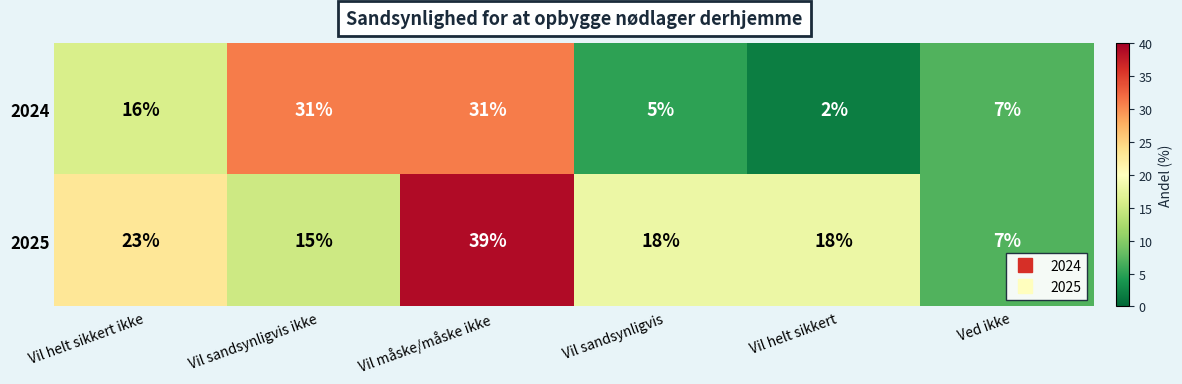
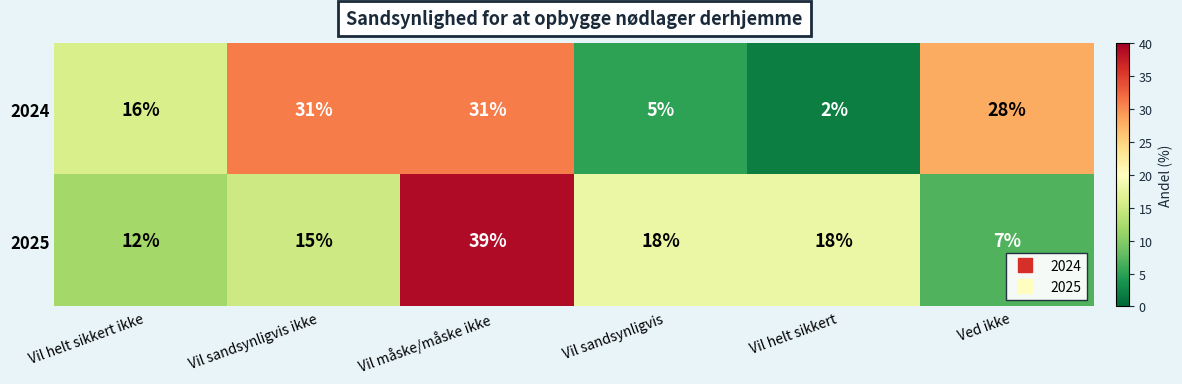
2024, Ved ikke: 7% -> 28%
2025, Vil helt sikkert ikke: 23% -> 12%
